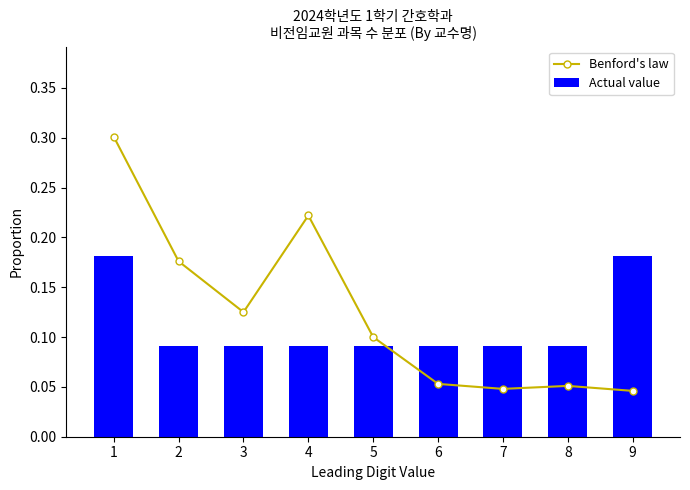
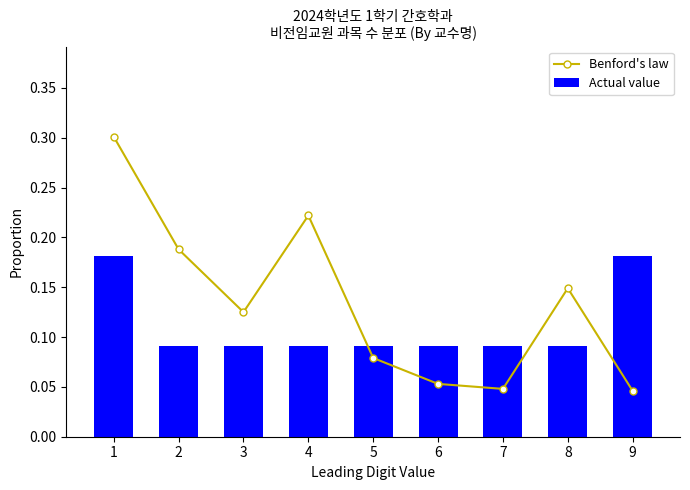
Benford's law, 2: 0.18 -> 0.19
Benford's law, 5: 0.10 -> 0.08
Benford's law, 8: 0.05 -> 0.15
